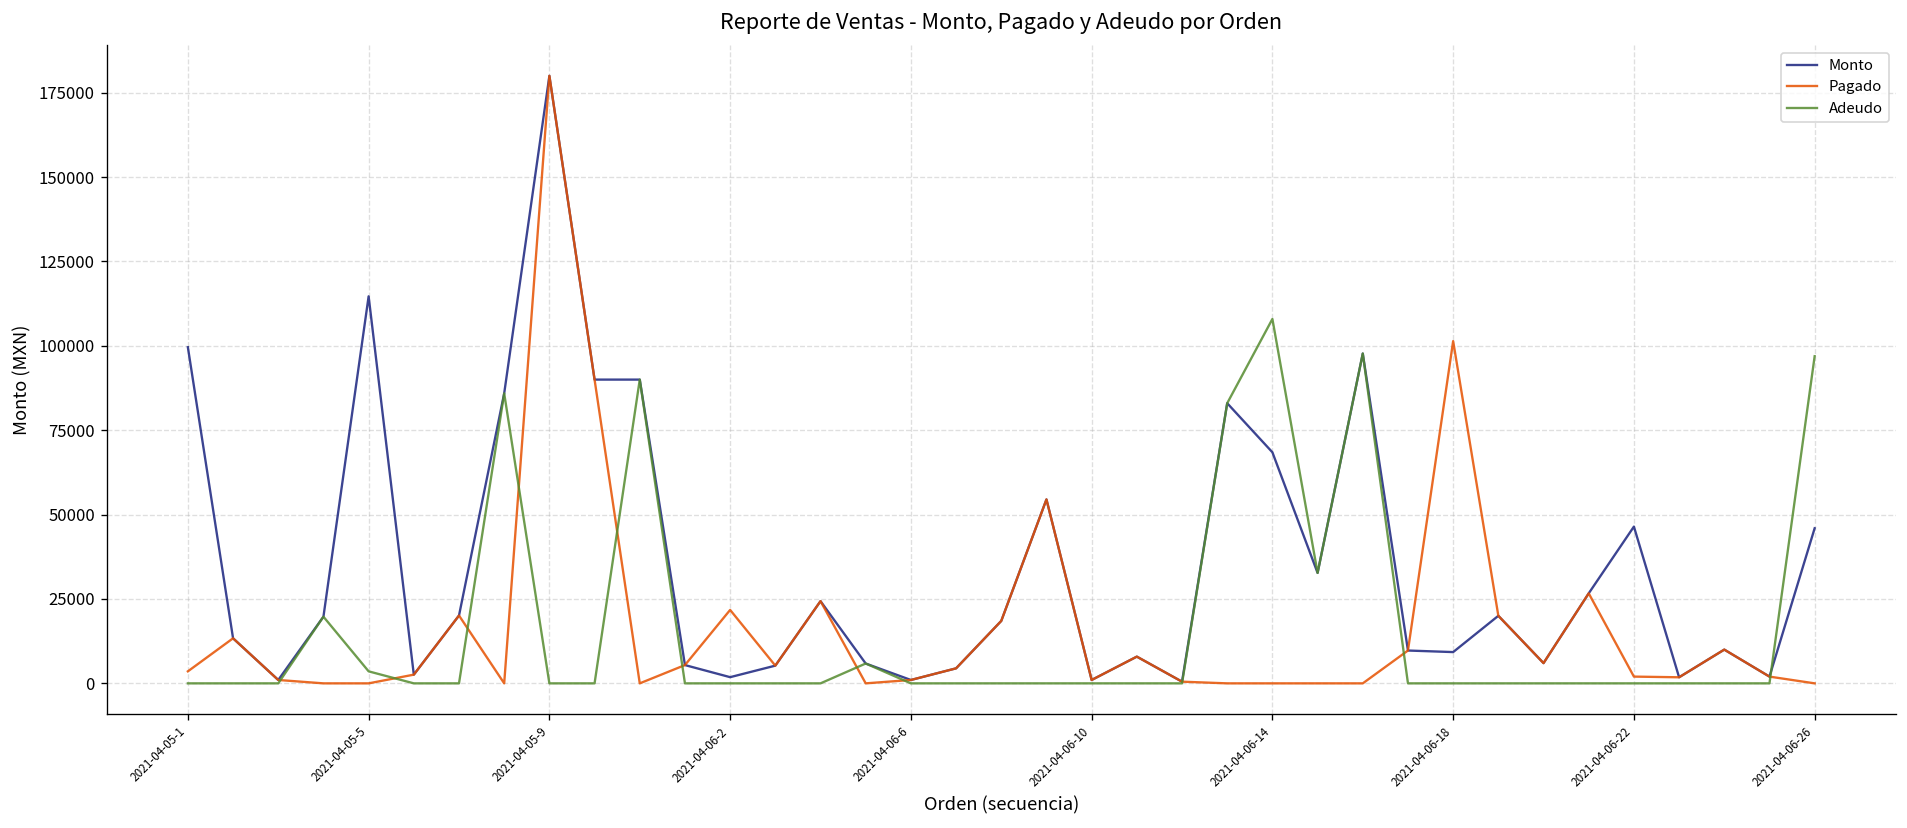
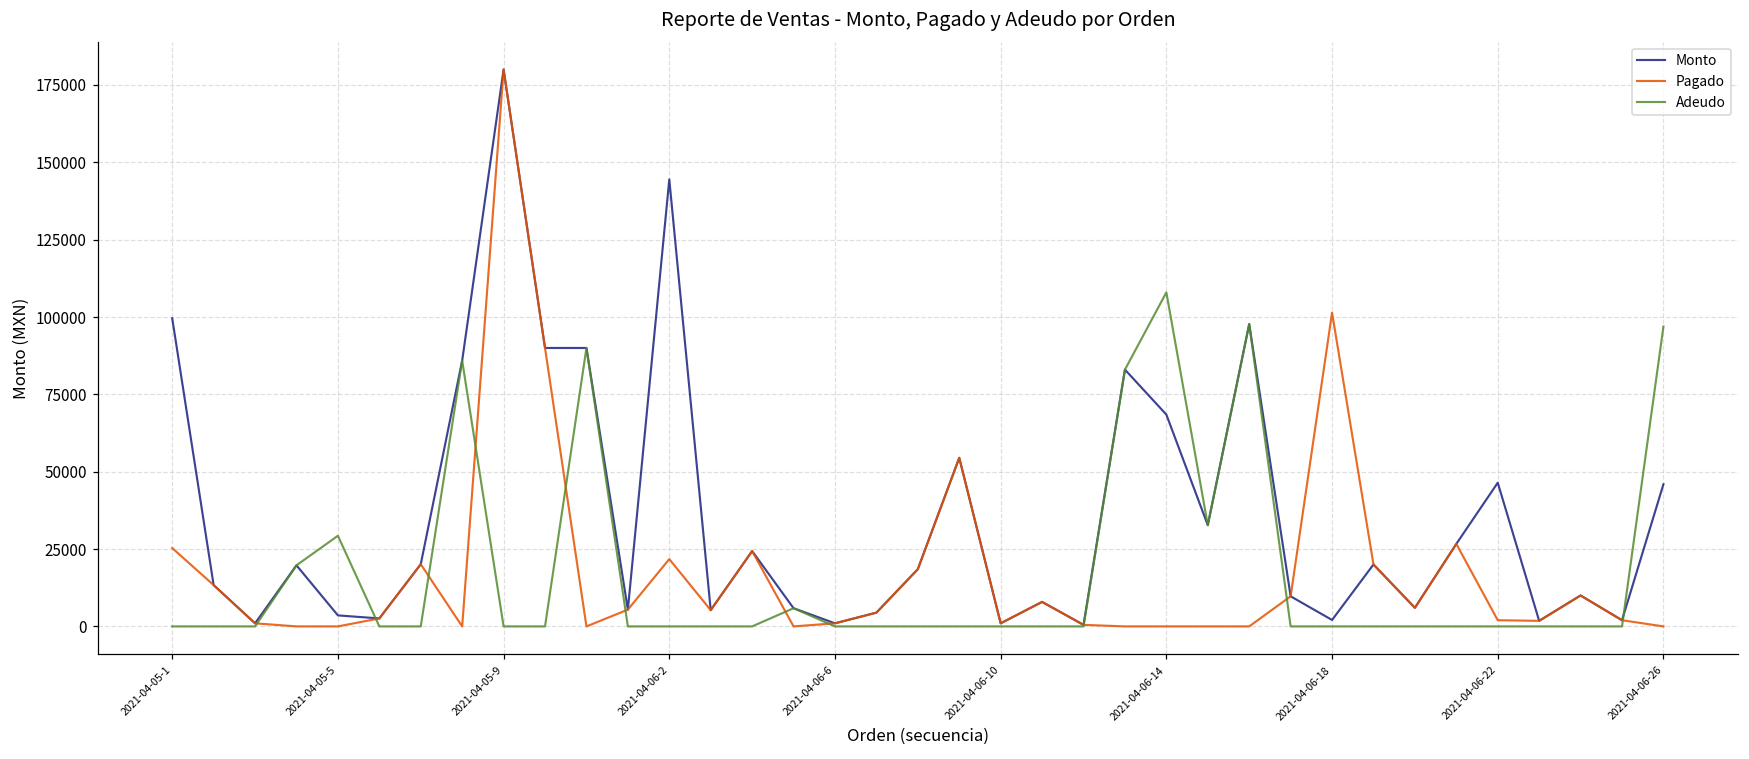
Pagado, 2021-04-05-1: 4000 -> 25000
Monto, 2021-04-05-5: 115000 -> 4000
Adeudo, 2021-04-05-5: 4000 -> 29000
Monto, 2021-04-06-2: 2000 -> 144000
Monto, 2021-04-06-18: 9000 -> 2000
